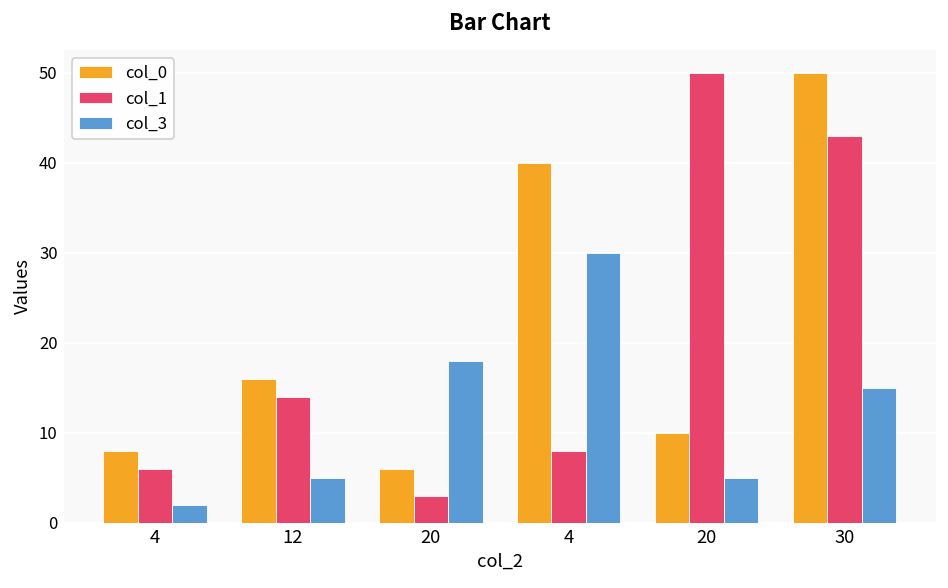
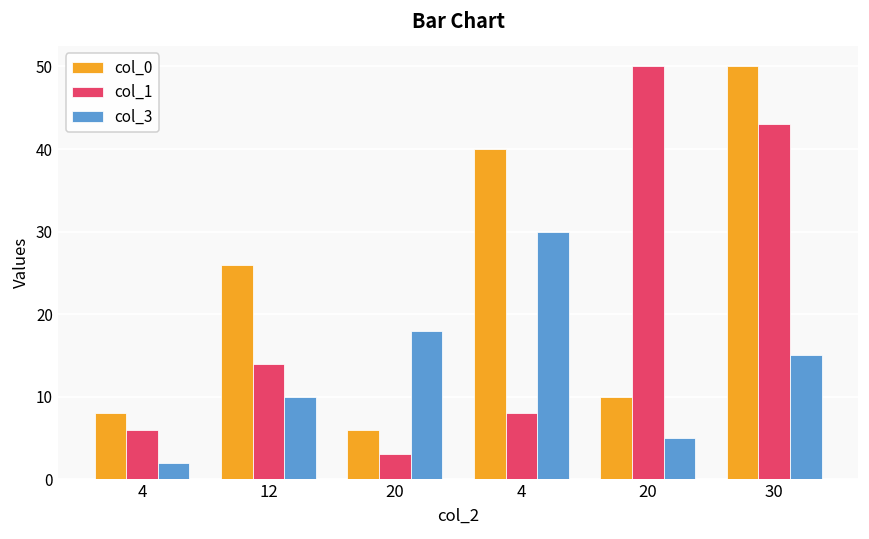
col_0, 12: 16 -> 26
col_3, 12: 5 -> 10
